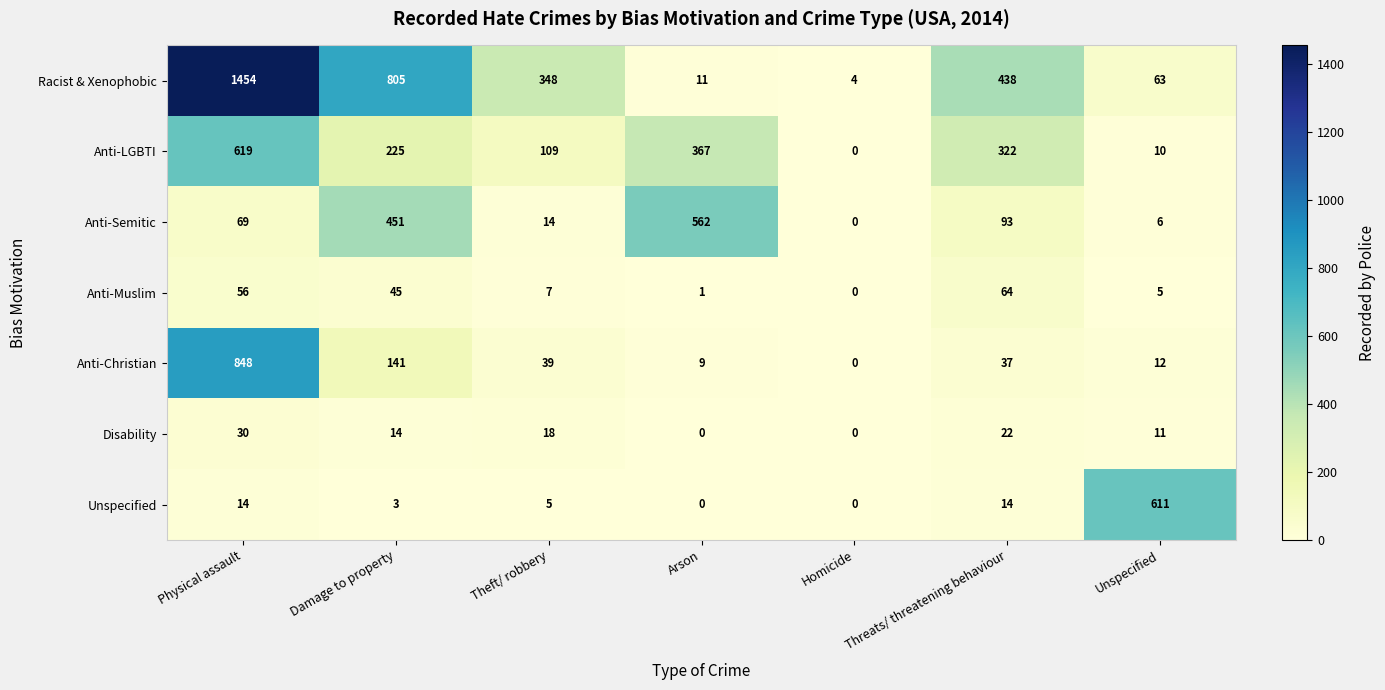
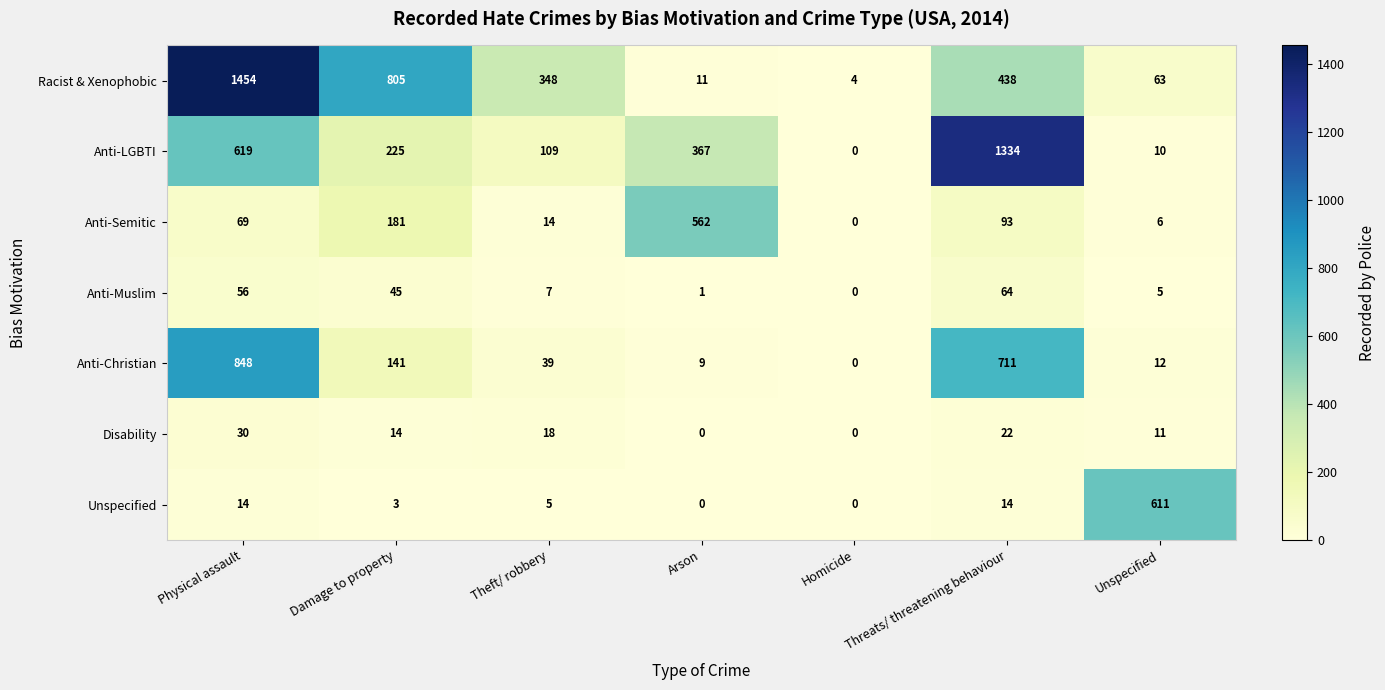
Anti-LGBTI, Threats/ threatening behaviour: 322 -> 1334
Anti-Semitic, Damage to property: 451 -> 181
Anti-Christian, Threats/ threatening behaviour: 37 -> 711
